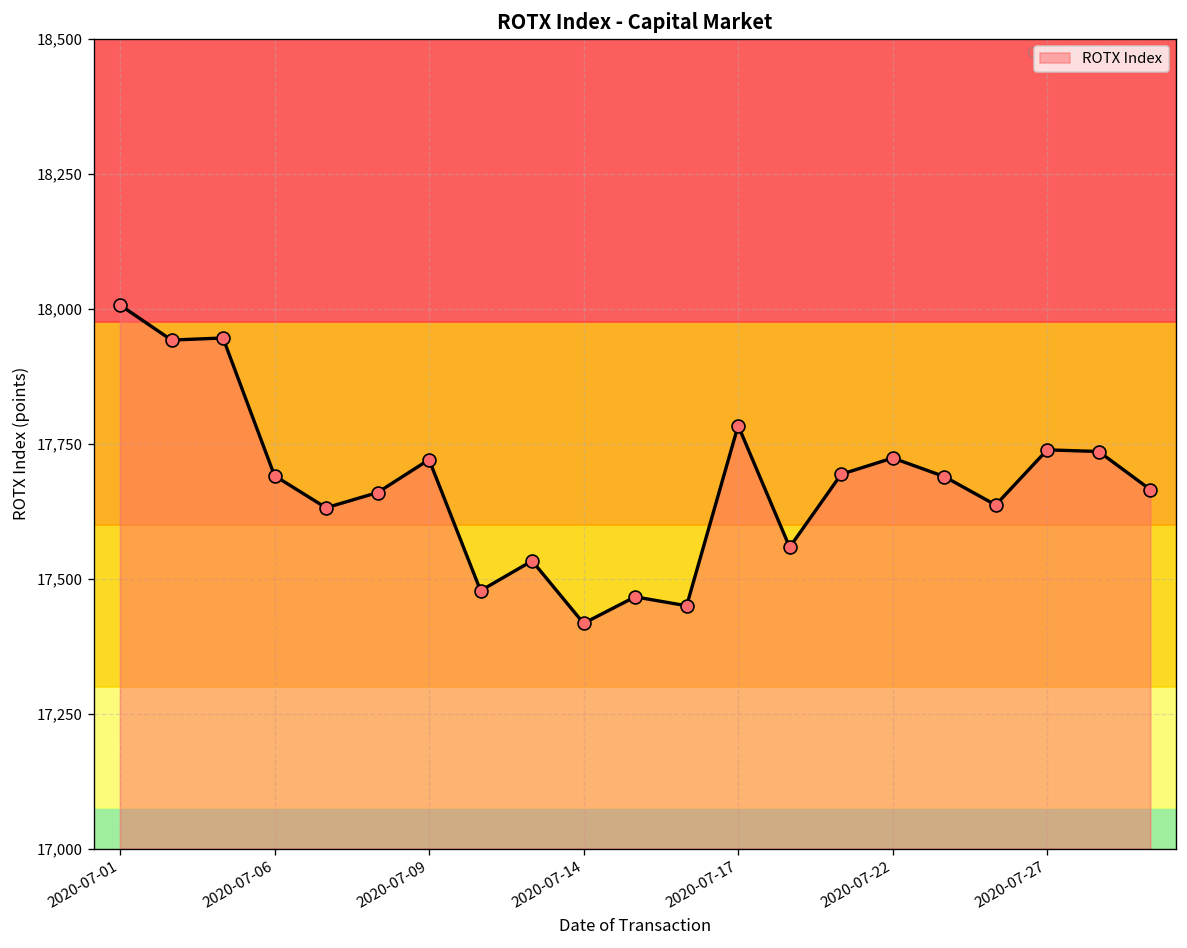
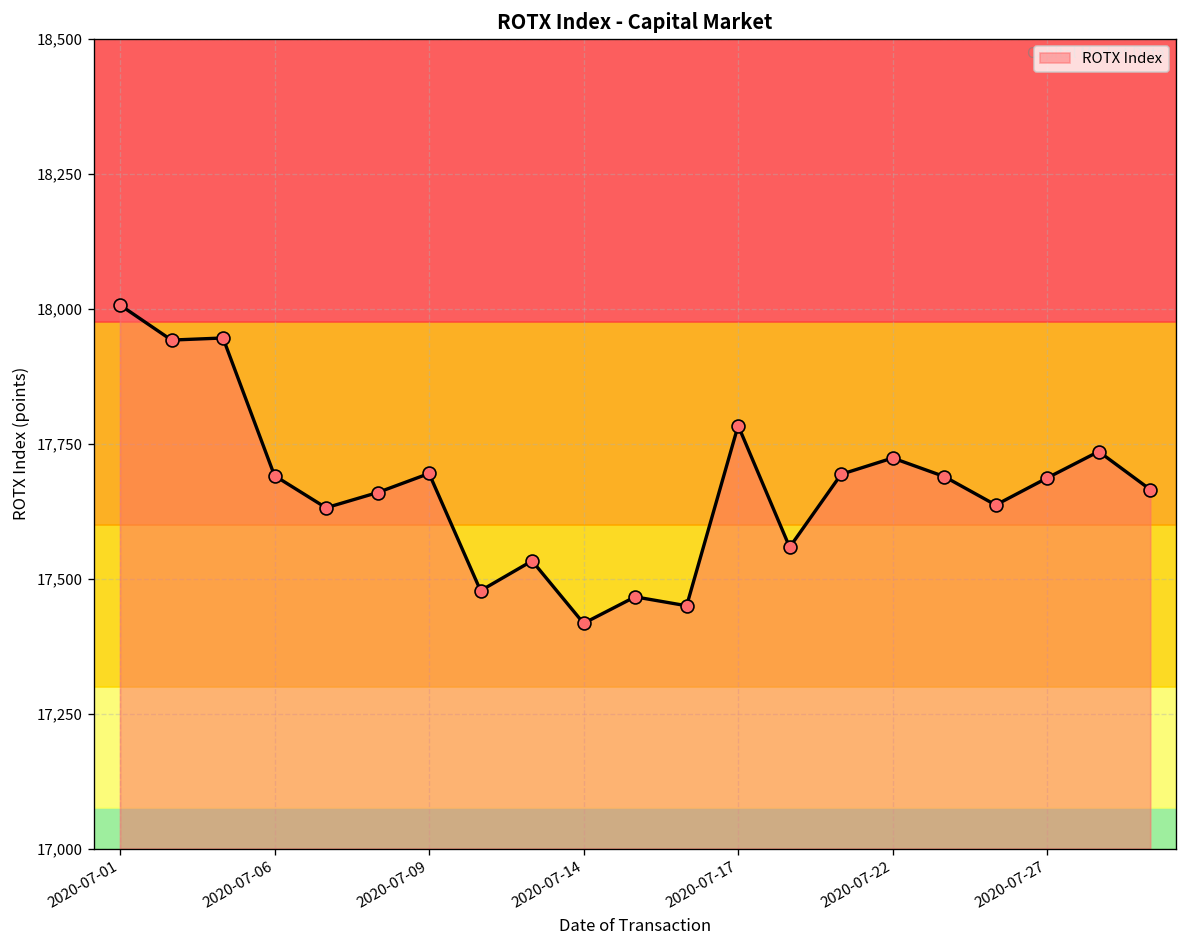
2020-07-09: 17,720 -> 17,690
2020-07-27: 17,740 -> 17,690
